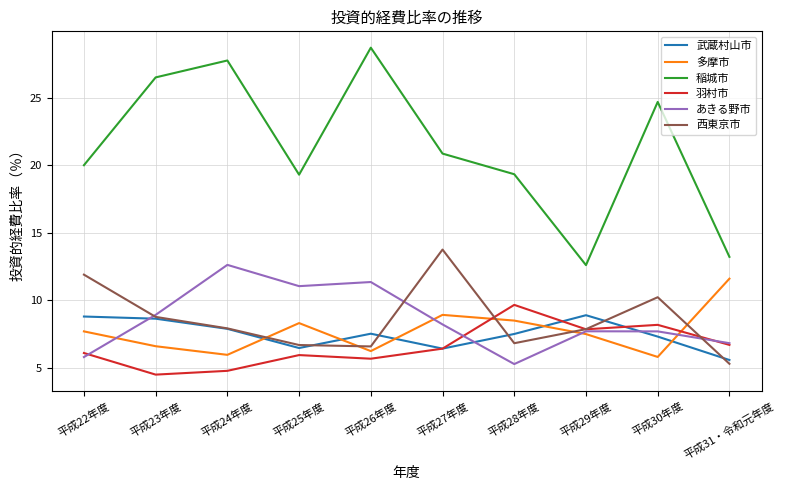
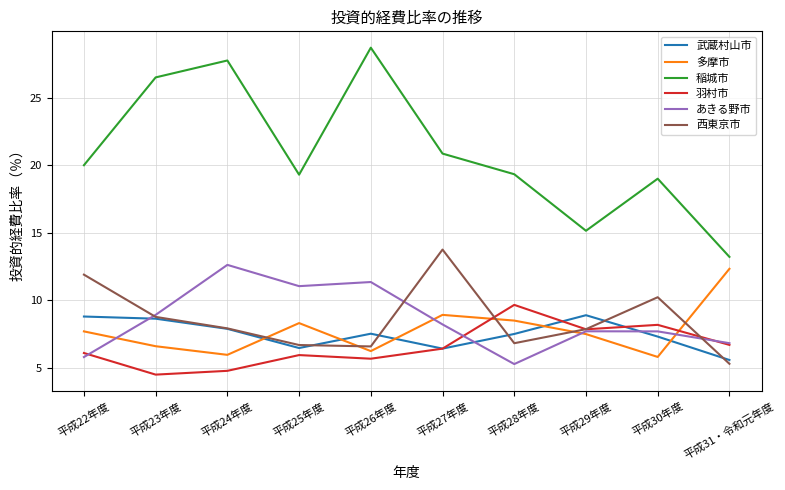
稲城市, 平成29年度: 12.6 -> 15.1
稲城市, 平成30年度: 24.7 -> 19.0
多摩市, 平成31・令和元年度: 11.6 -> 12.3
